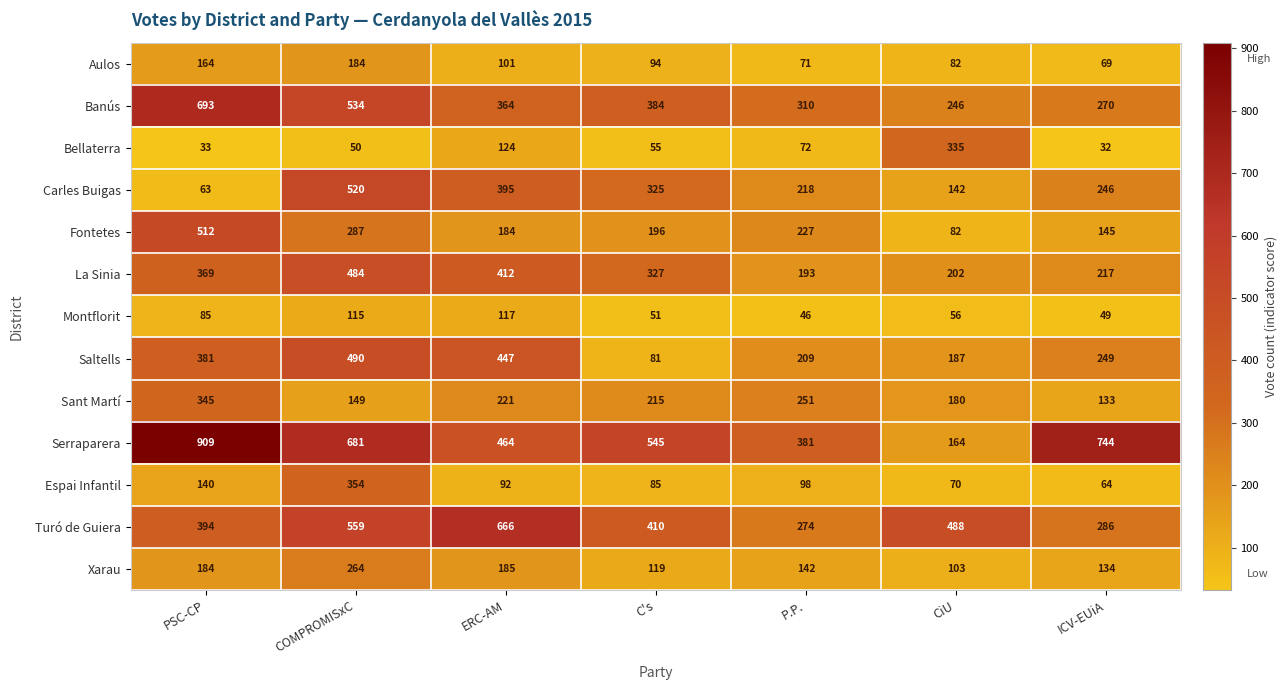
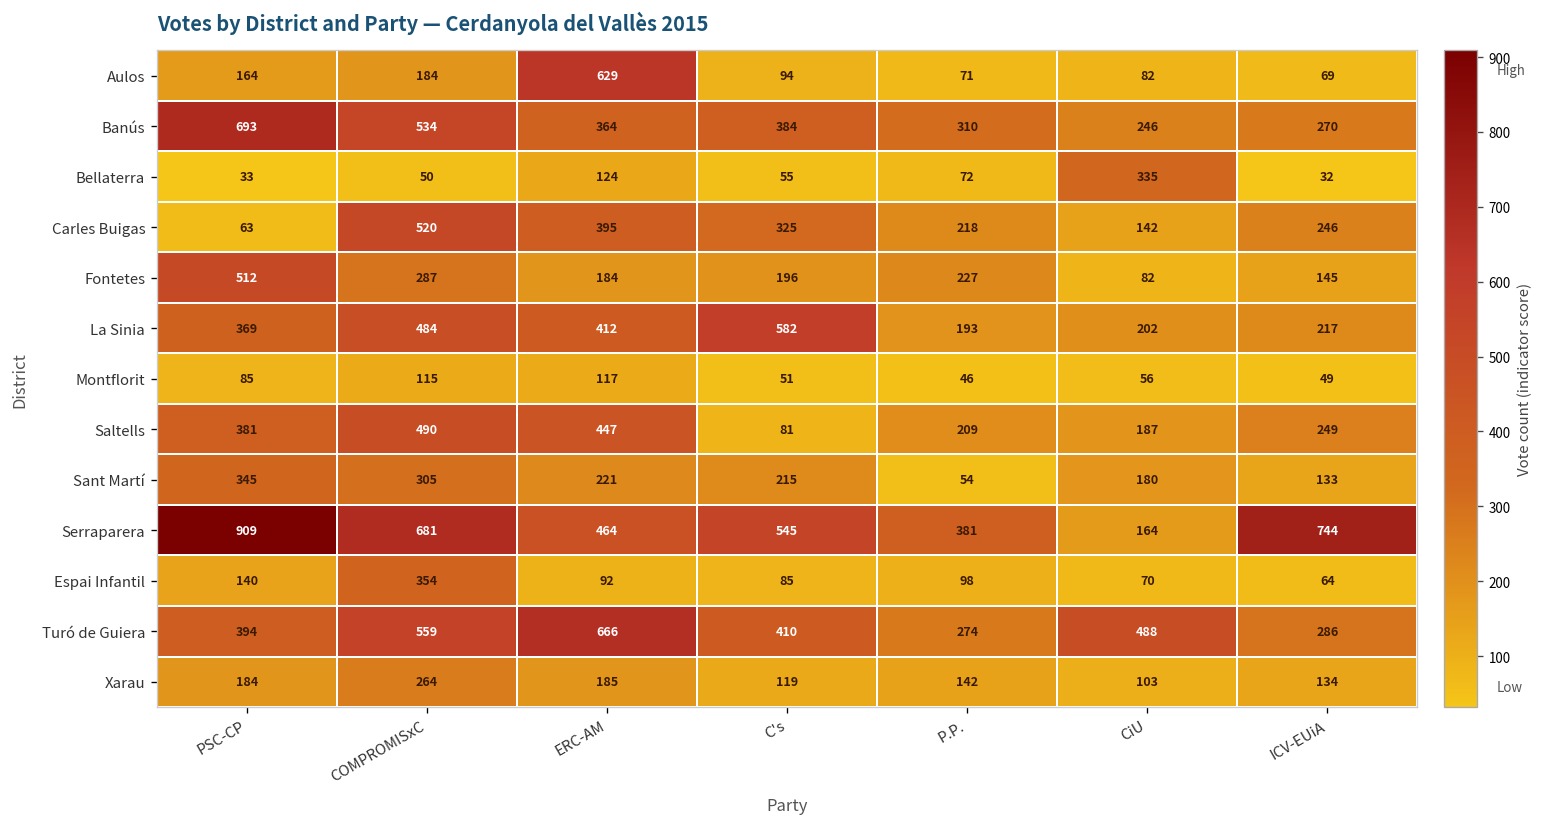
Aulos, ERC-AM: 101 -> 629
La Sinia, C's: 327 -> 582
Sant Martí, COMPROMISxC: 149 -> 305
Sant Martí, P.P.: 251 -> 54
